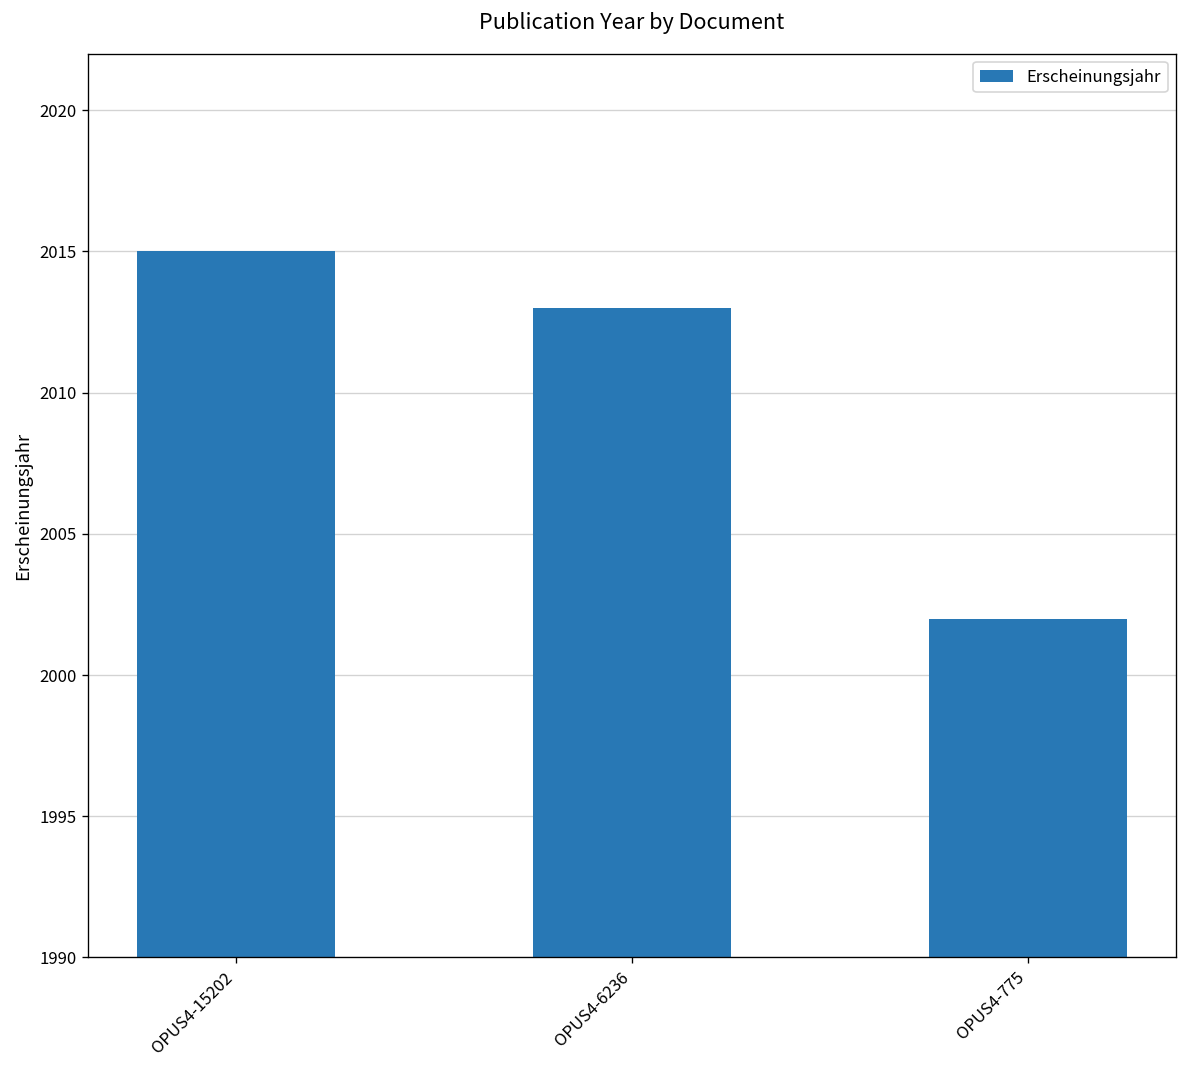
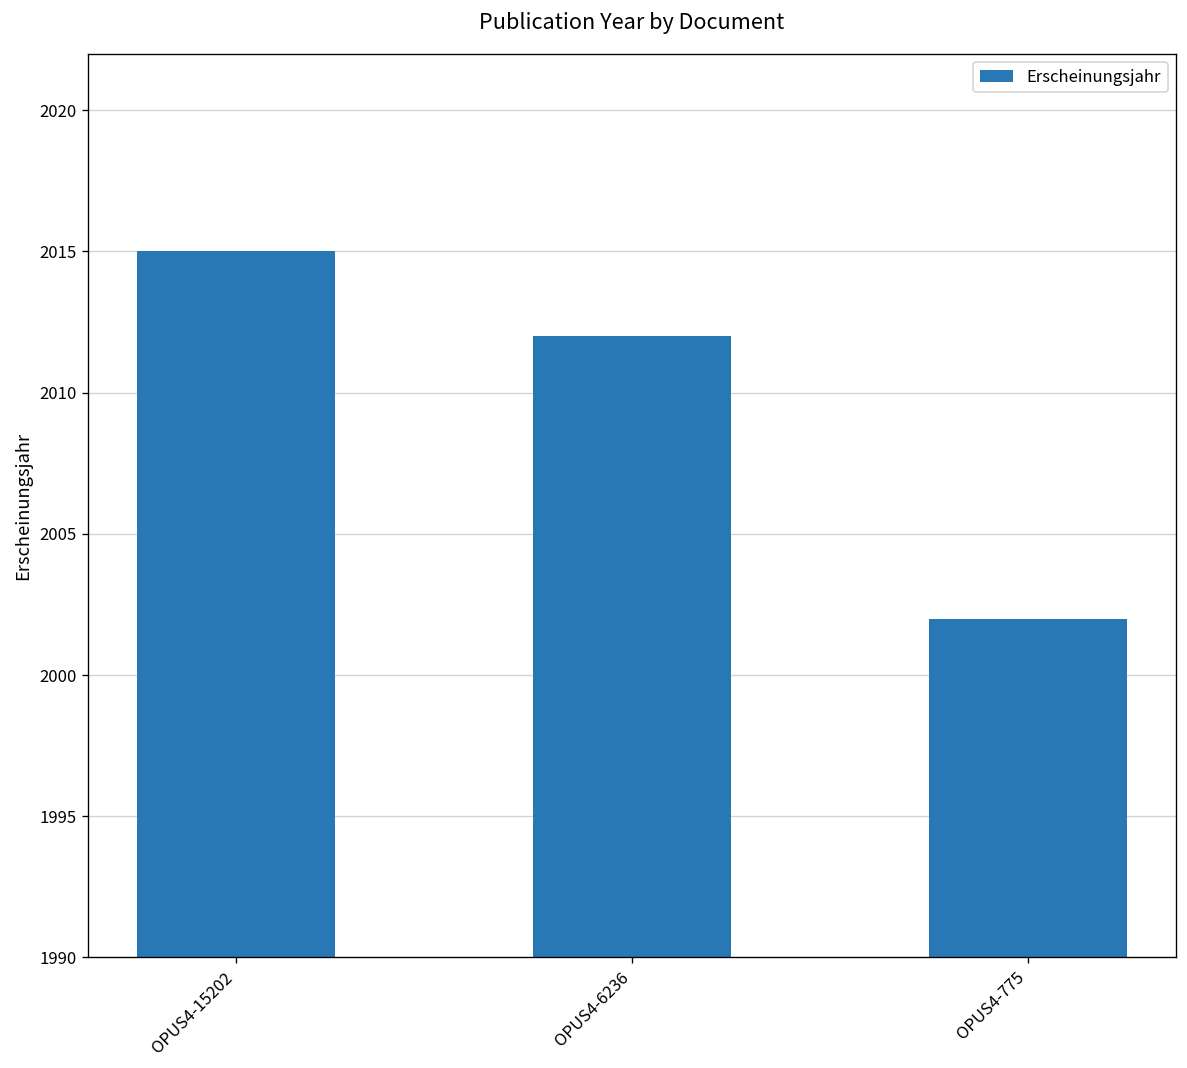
OPUS4-6236: 2013 -> 2012
